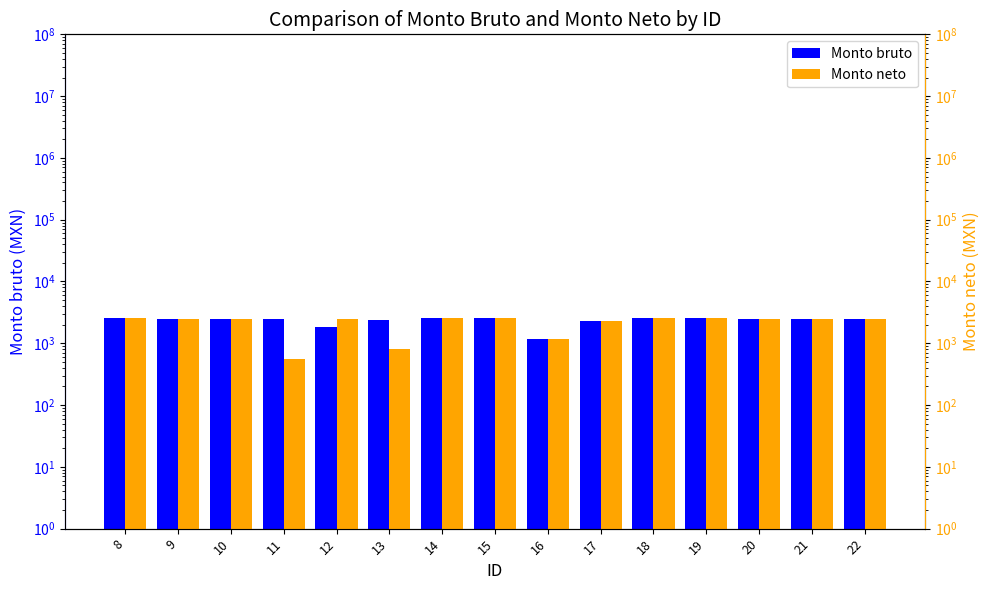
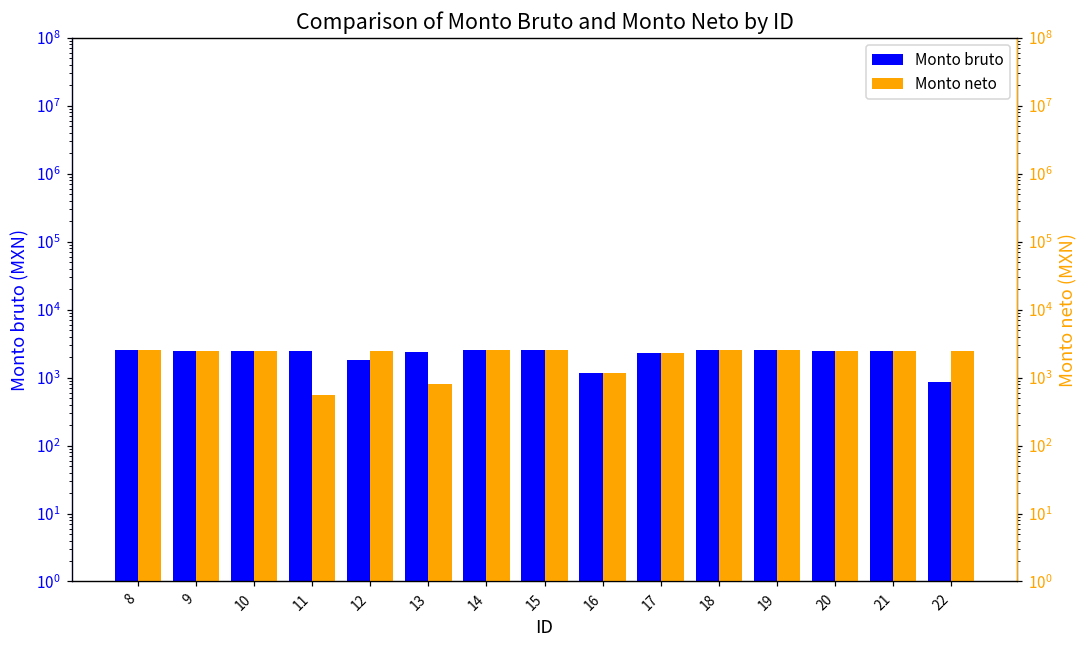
Monto bruto, 22: 2500 -> 900
